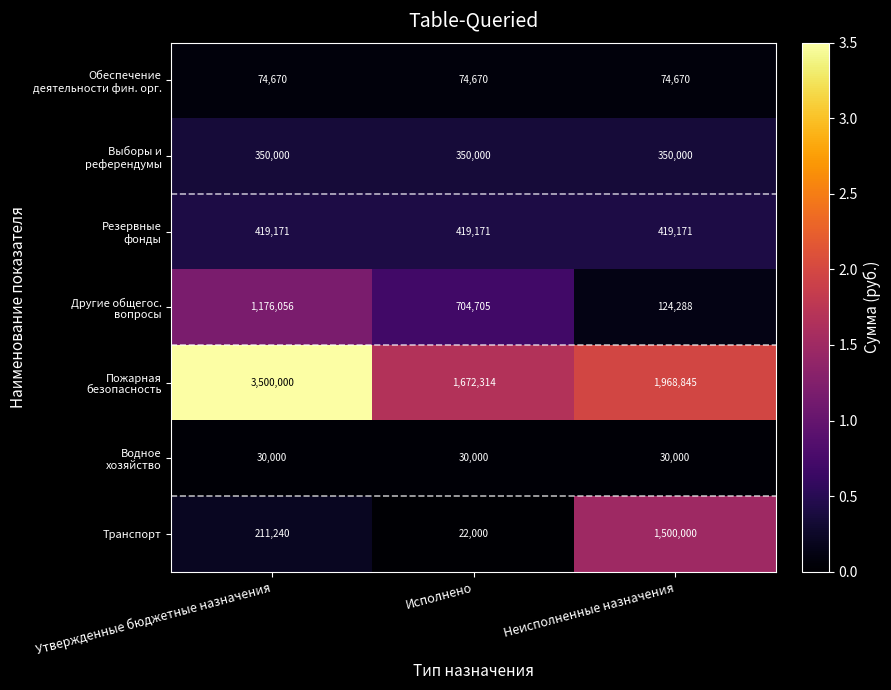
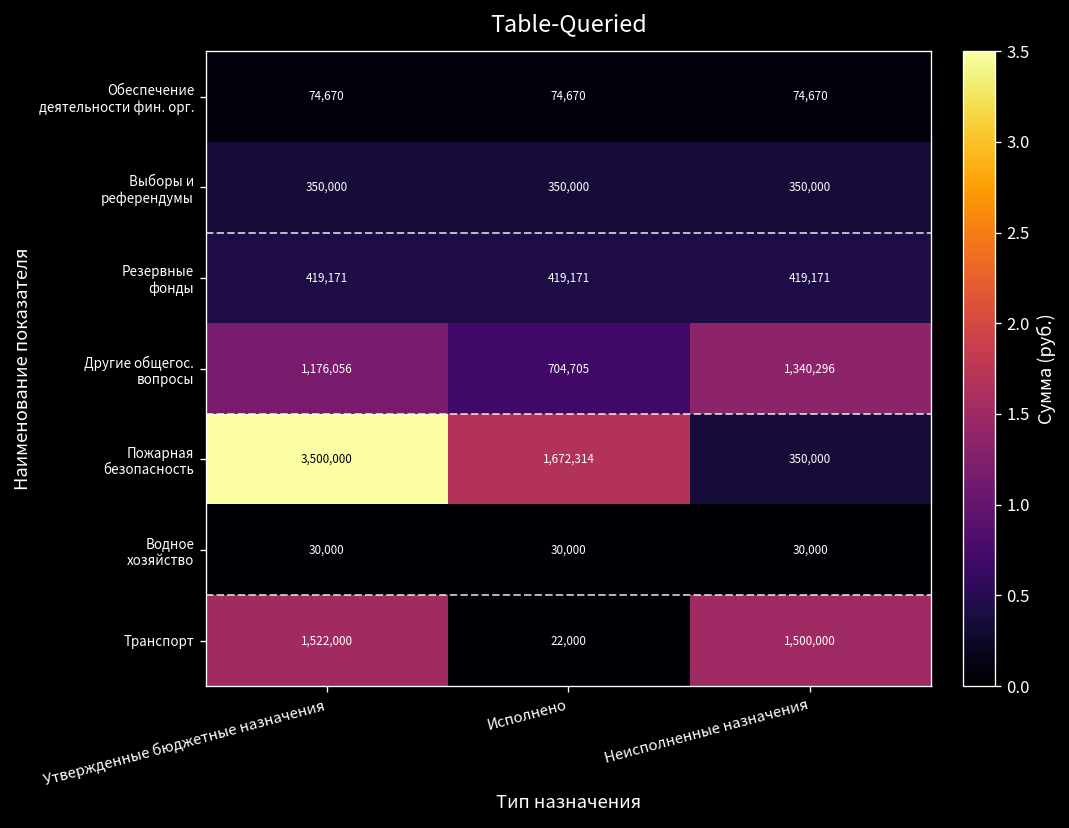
Другие общегос. вопросы, Неисполненные назначения: 124,288 -> 1,340,296
Пожарная безопасность, Неисполненные назначения: 1,968,845 -> 350,000
Транспорт, Утвержденные бюджетные назначения: 211,240 -> 1,522,000
